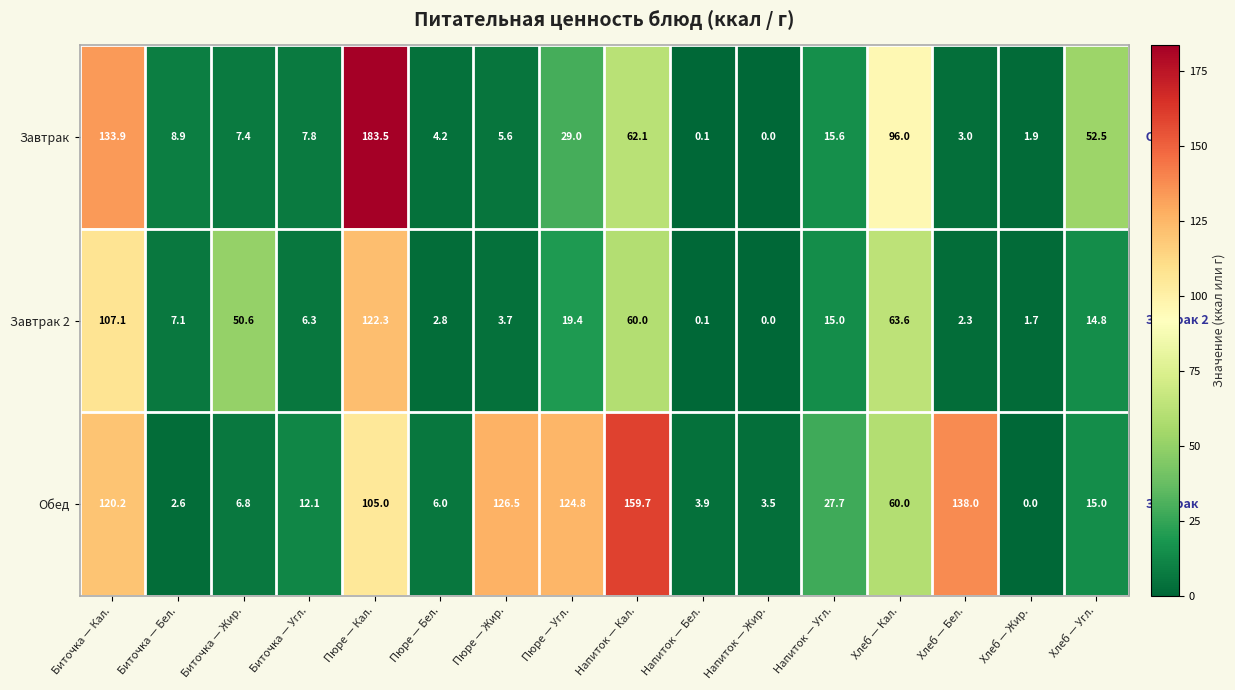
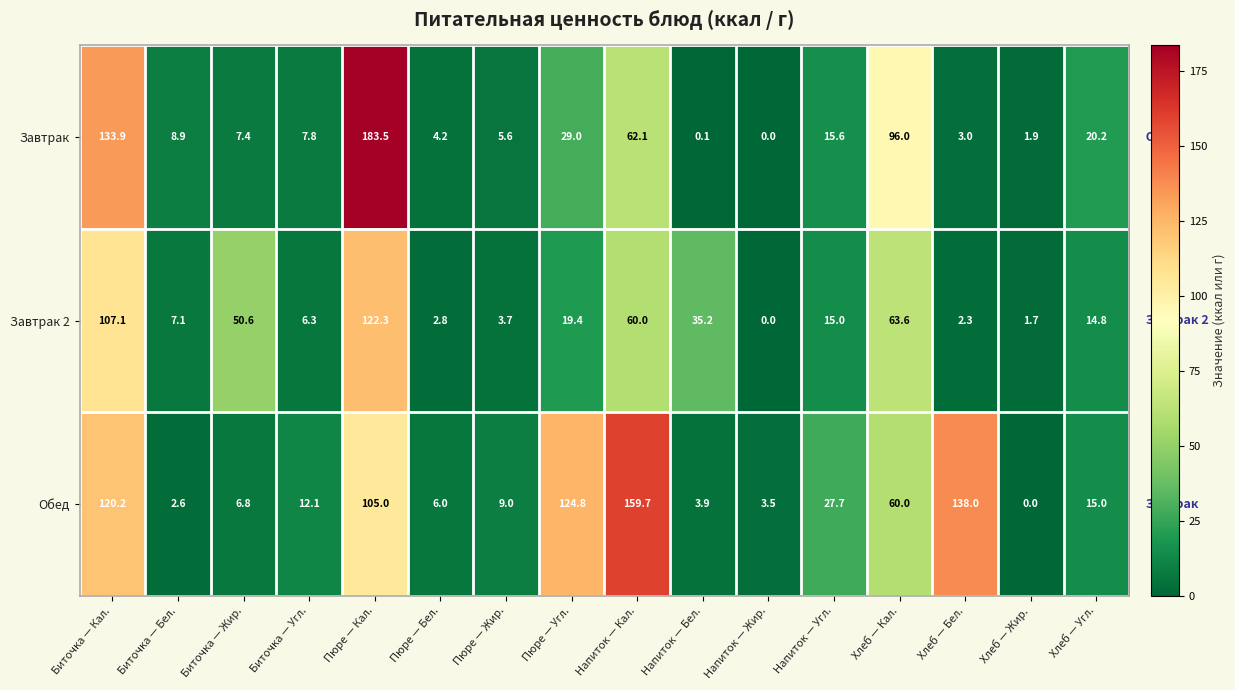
Завтрак, Хлеб — Угл.: 52.5 -> 20.2
Завтрак 2, Напиток — Бел.: 0.1 -> 35.2
Обед, Пюре — Жир.: 126.5 -> 9.0
